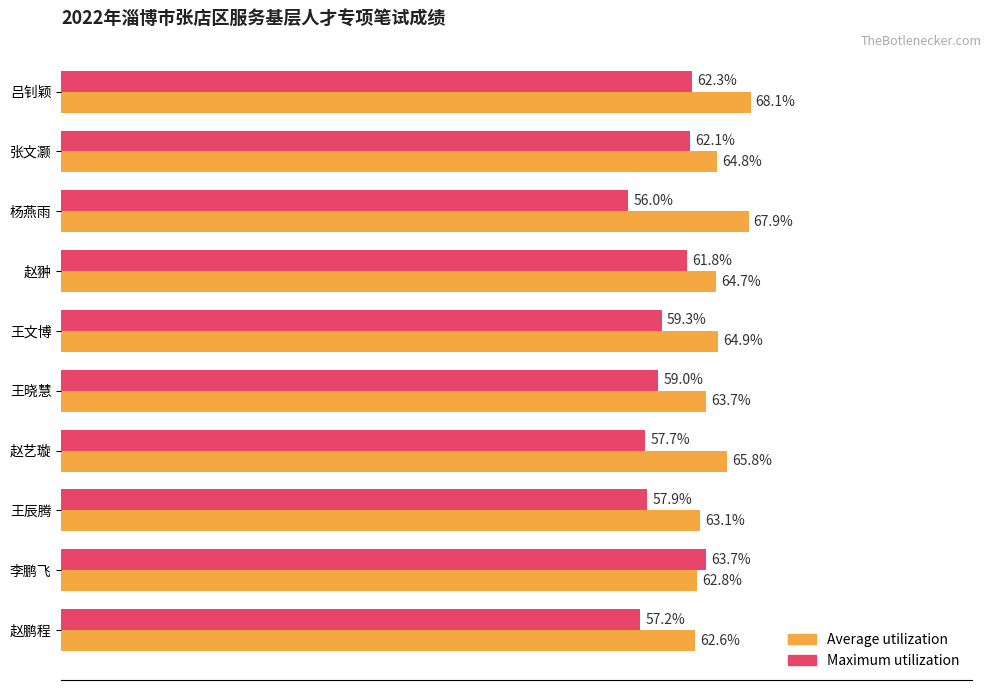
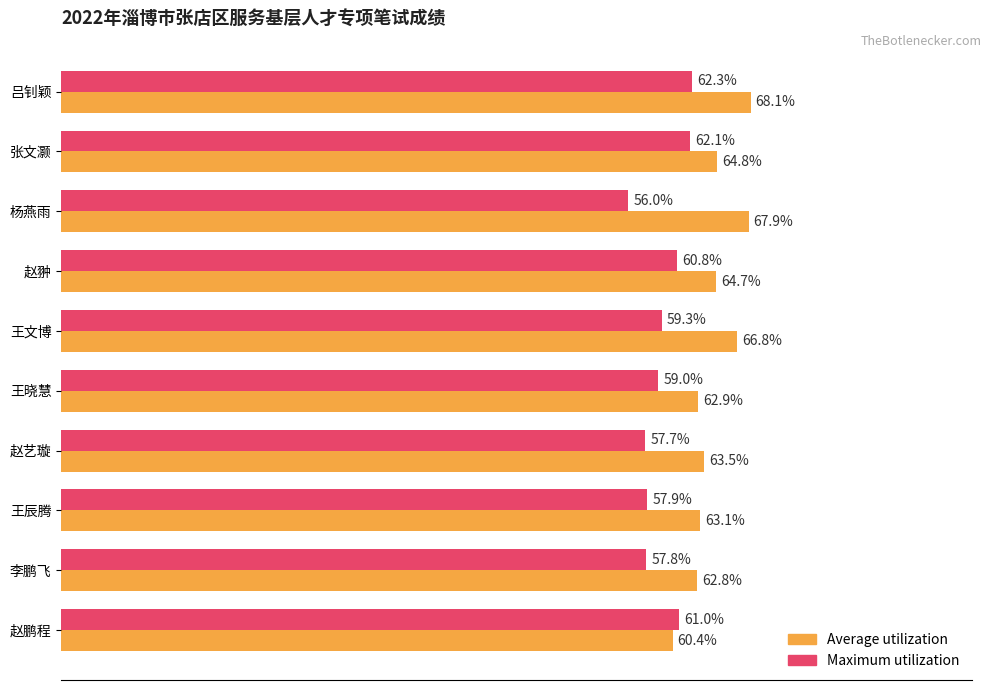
Maximum utilization, 赵翀: 61.8% -> 60.8%
Average utilization, 王文博: 64.9% -> 66.8%
Average utilization, 王晓慧: 63.7% -> 62.9%
Average utilization, 赵艺璇: 65.8% -> 63.5%
Maximum utilization, 李鹏飞: 63.7% -> 57.8%
Maximum utilization, 赵鹏程: 57.2% -> 61.0%
Average utilization, 赵鹏程: 62.6% -> 60.4%
